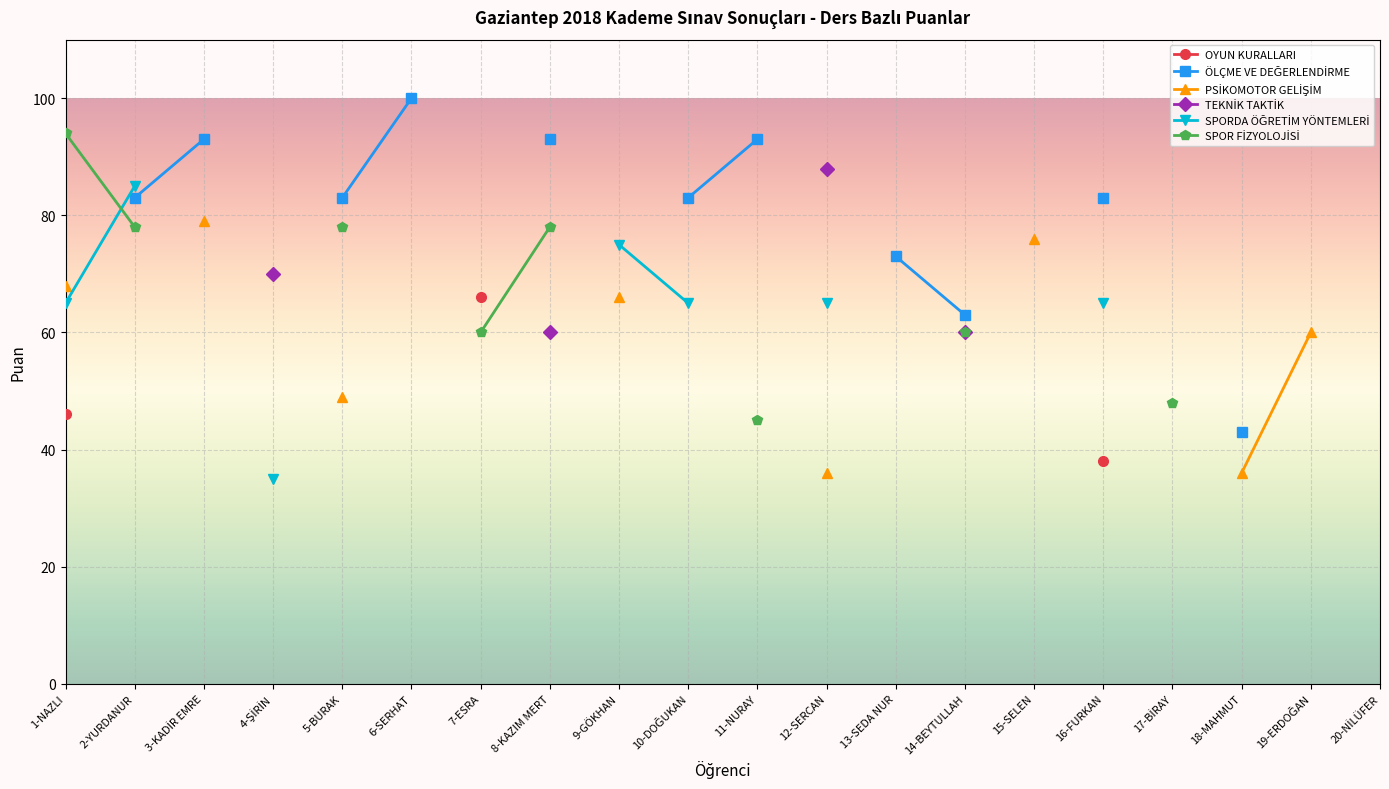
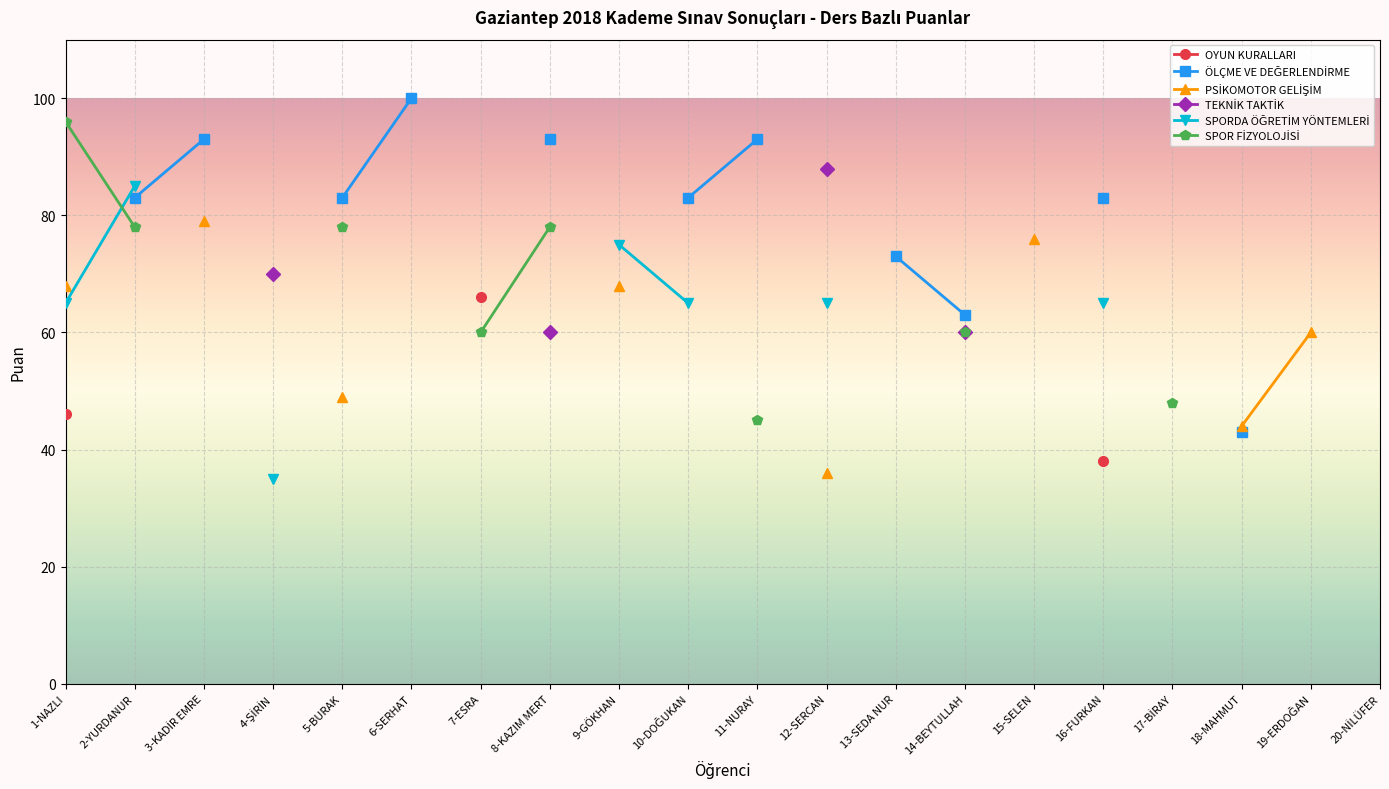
SPOR FİZYOLOJİSİ, 1-NAZLI: 94 -> 96
PSİKOMOTOR GELİŞİM, 9-GÖKHAN: 66 -> 68
PSİKOMOTOR GELİŞİM, 18-MAHMUT: 36 -> 44
